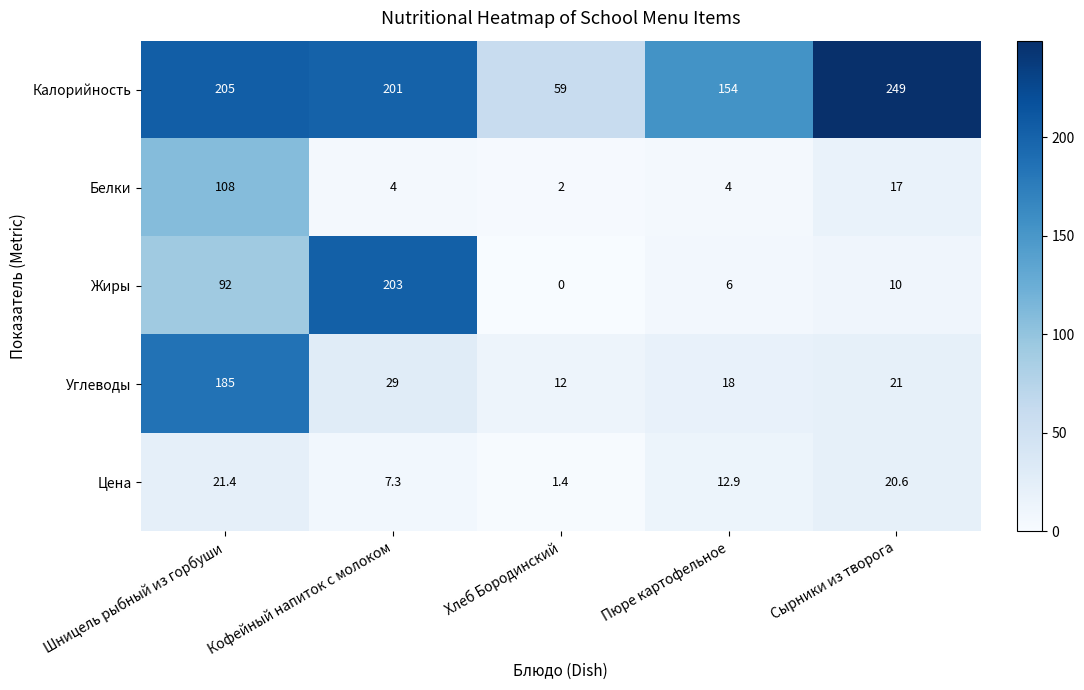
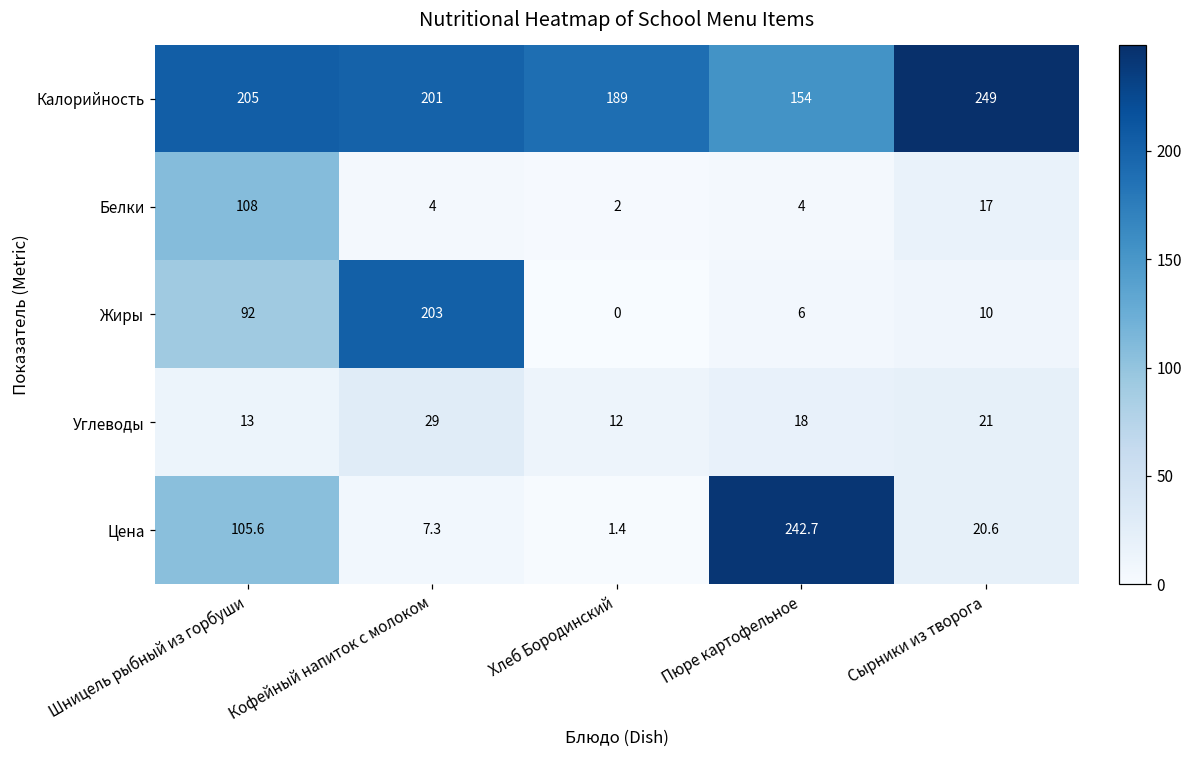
Калорийность, Хлеб Бородинский: 59 -> 189
Углеводы, Шницель рыбный из горбуши: 185 -> 13
Цена, Шницель рыбный из горбуши: 21.4 -> 105.6
Цена, Пюре картофельное: 12.9 -> 242.7
